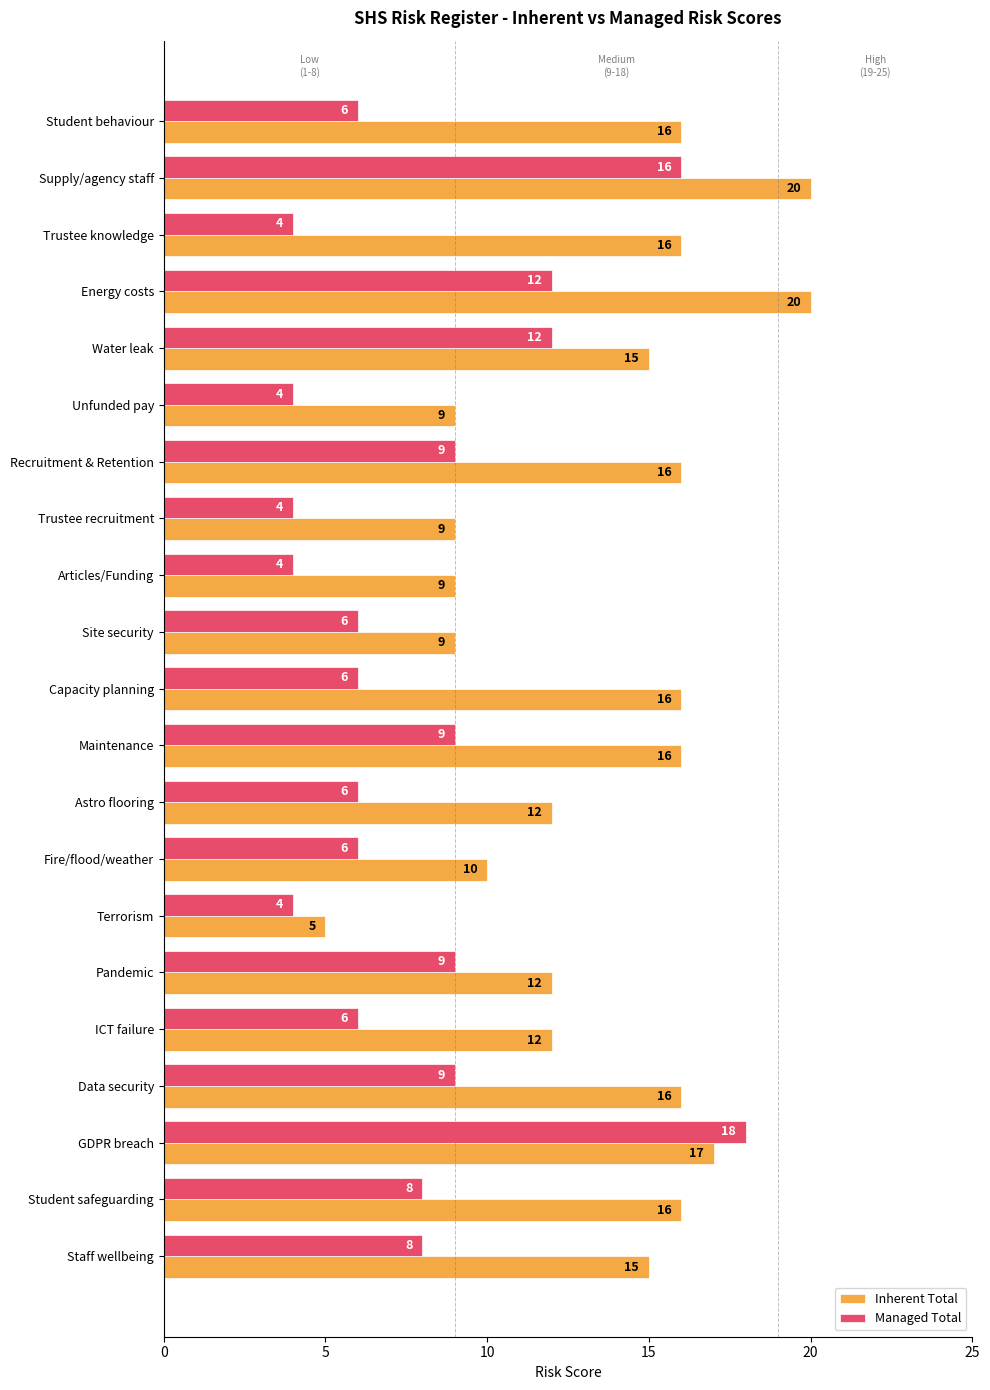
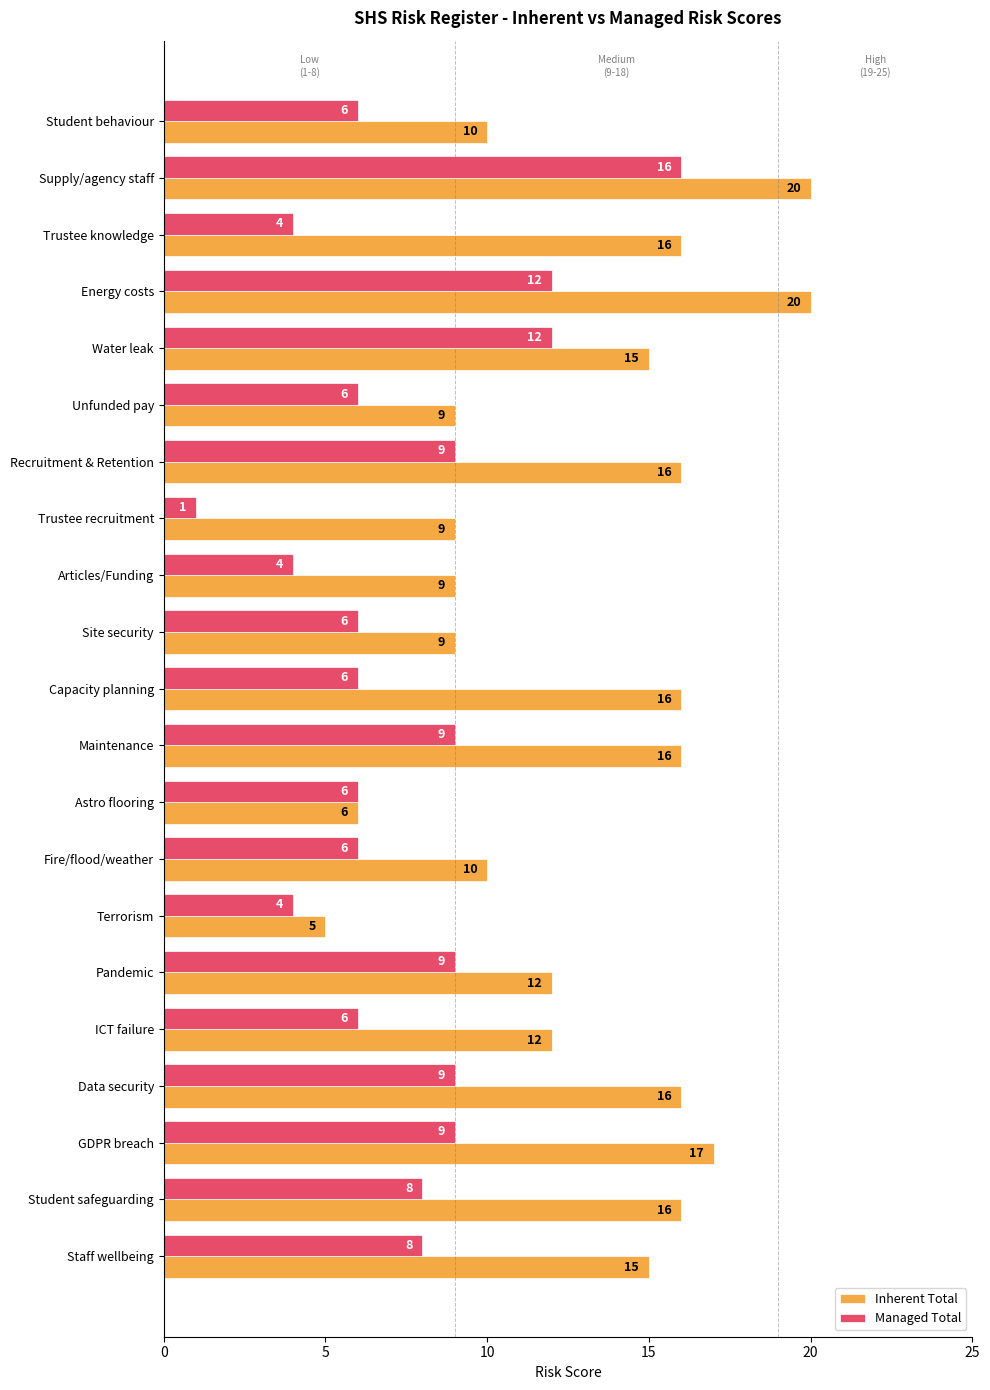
Inherent Total, Student behaviour: 16 -> 10
Managed Total, Unfunded pay: 4 -> 6
Managed Total, Trustee recruitment: 4 -> 1
Inherent Total, Astro flooring: 12 -> 6
Managed Total, GDPR breach: 18 -> 9
